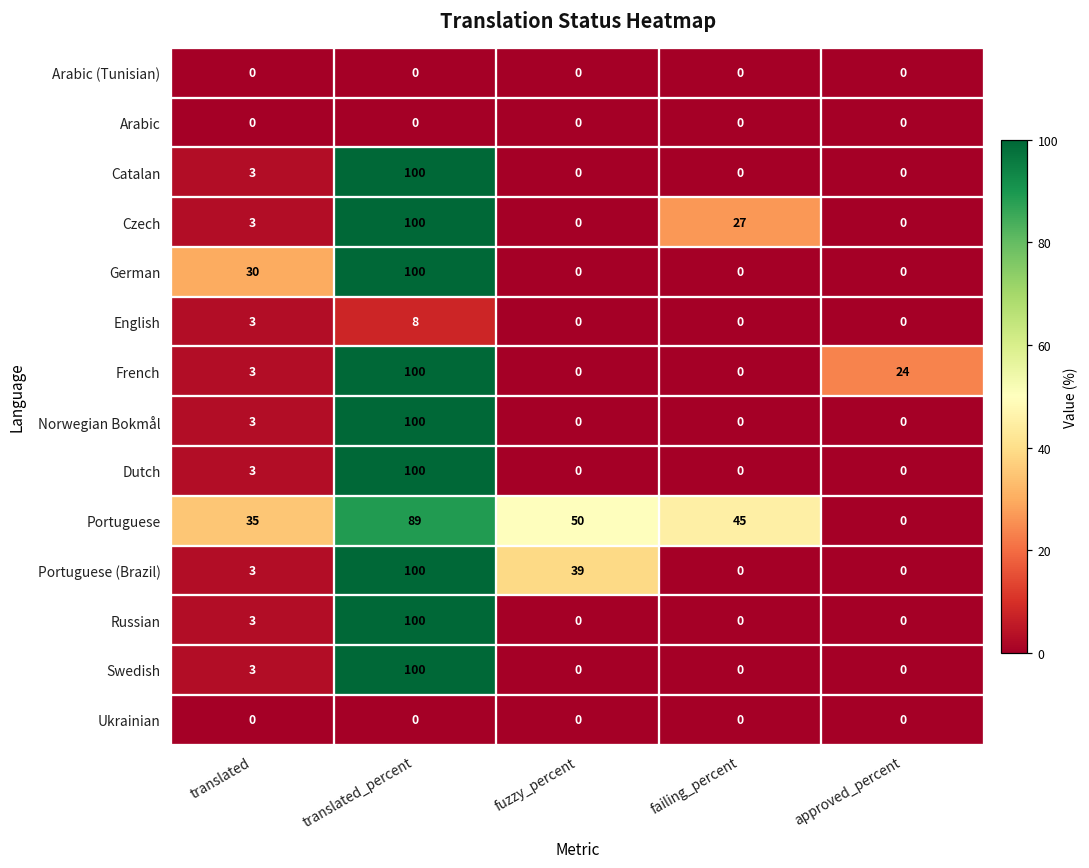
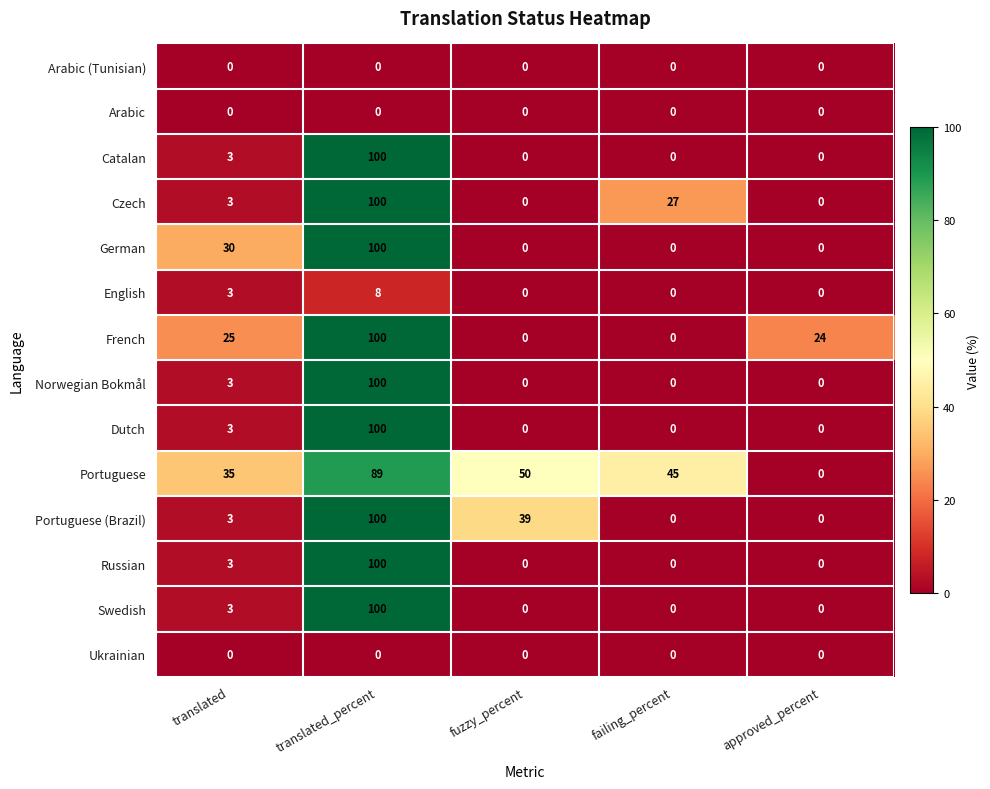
French, translated: 3 -> 25
